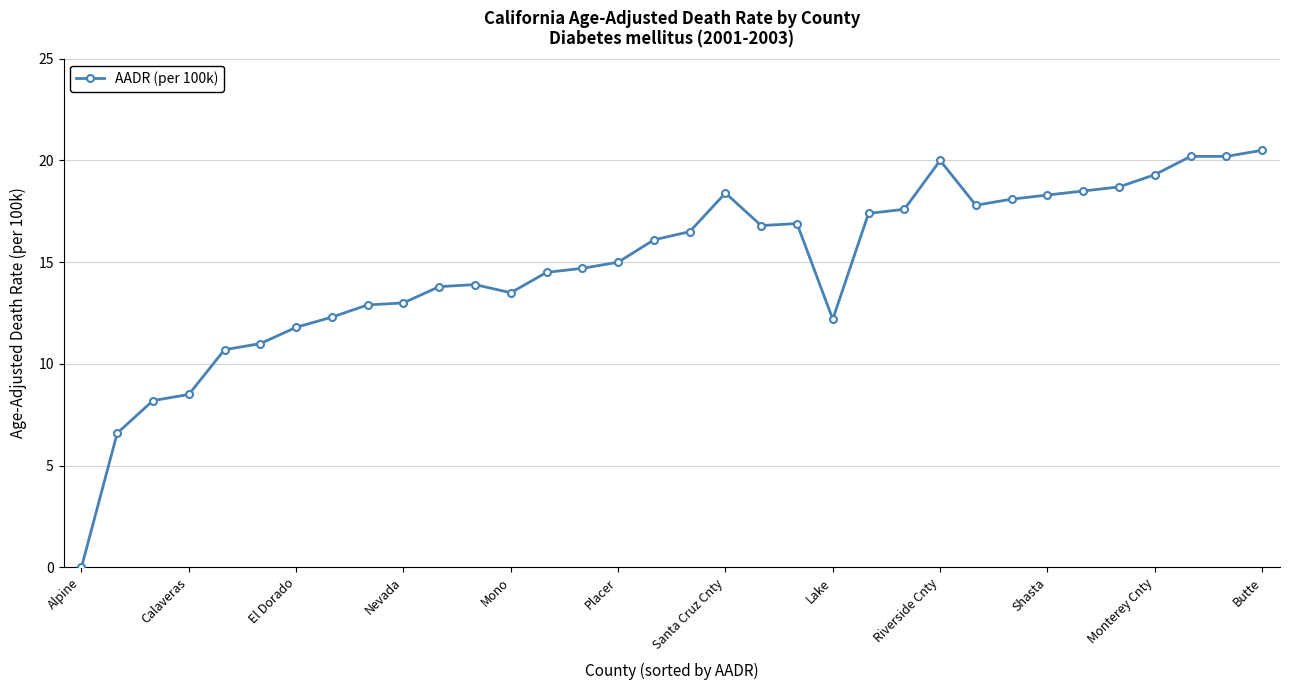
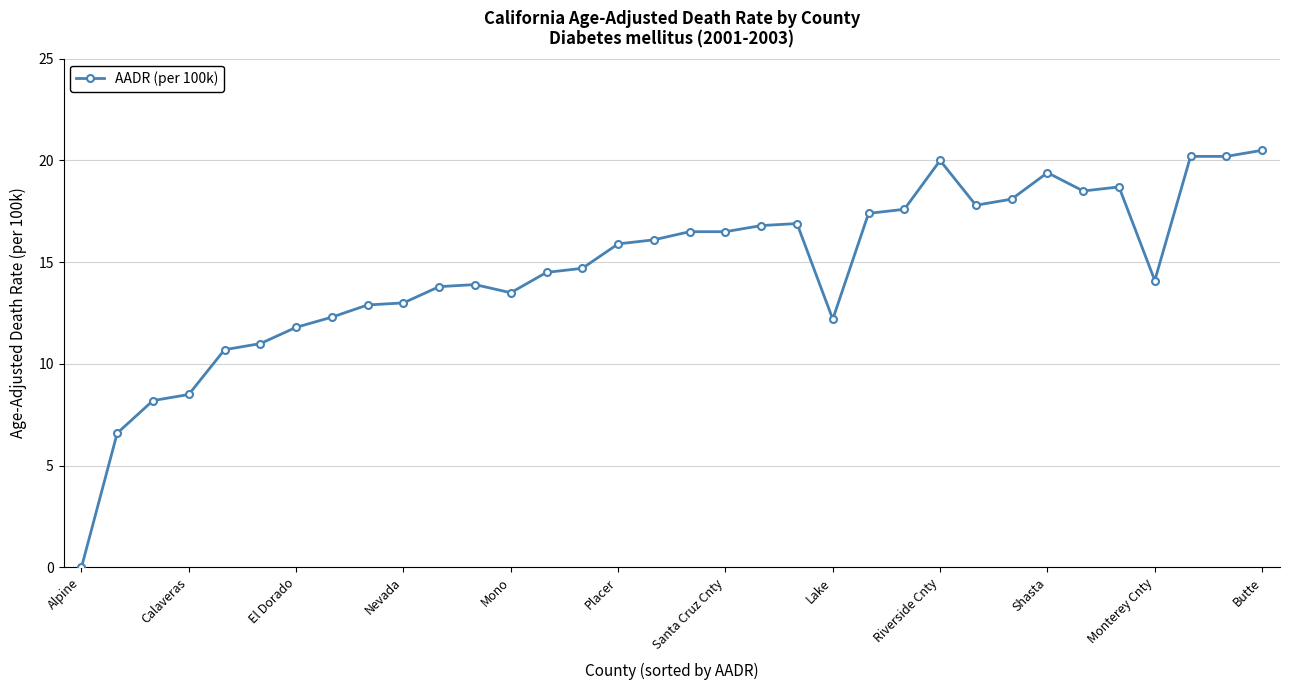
Placer: 15.0 -> 15.9
Santa Cruz Cnty: 18.4 -> 16.5
Shasta: 18.3 -> 19.4
Monterey Cnty: 19.3 -> 14.1
